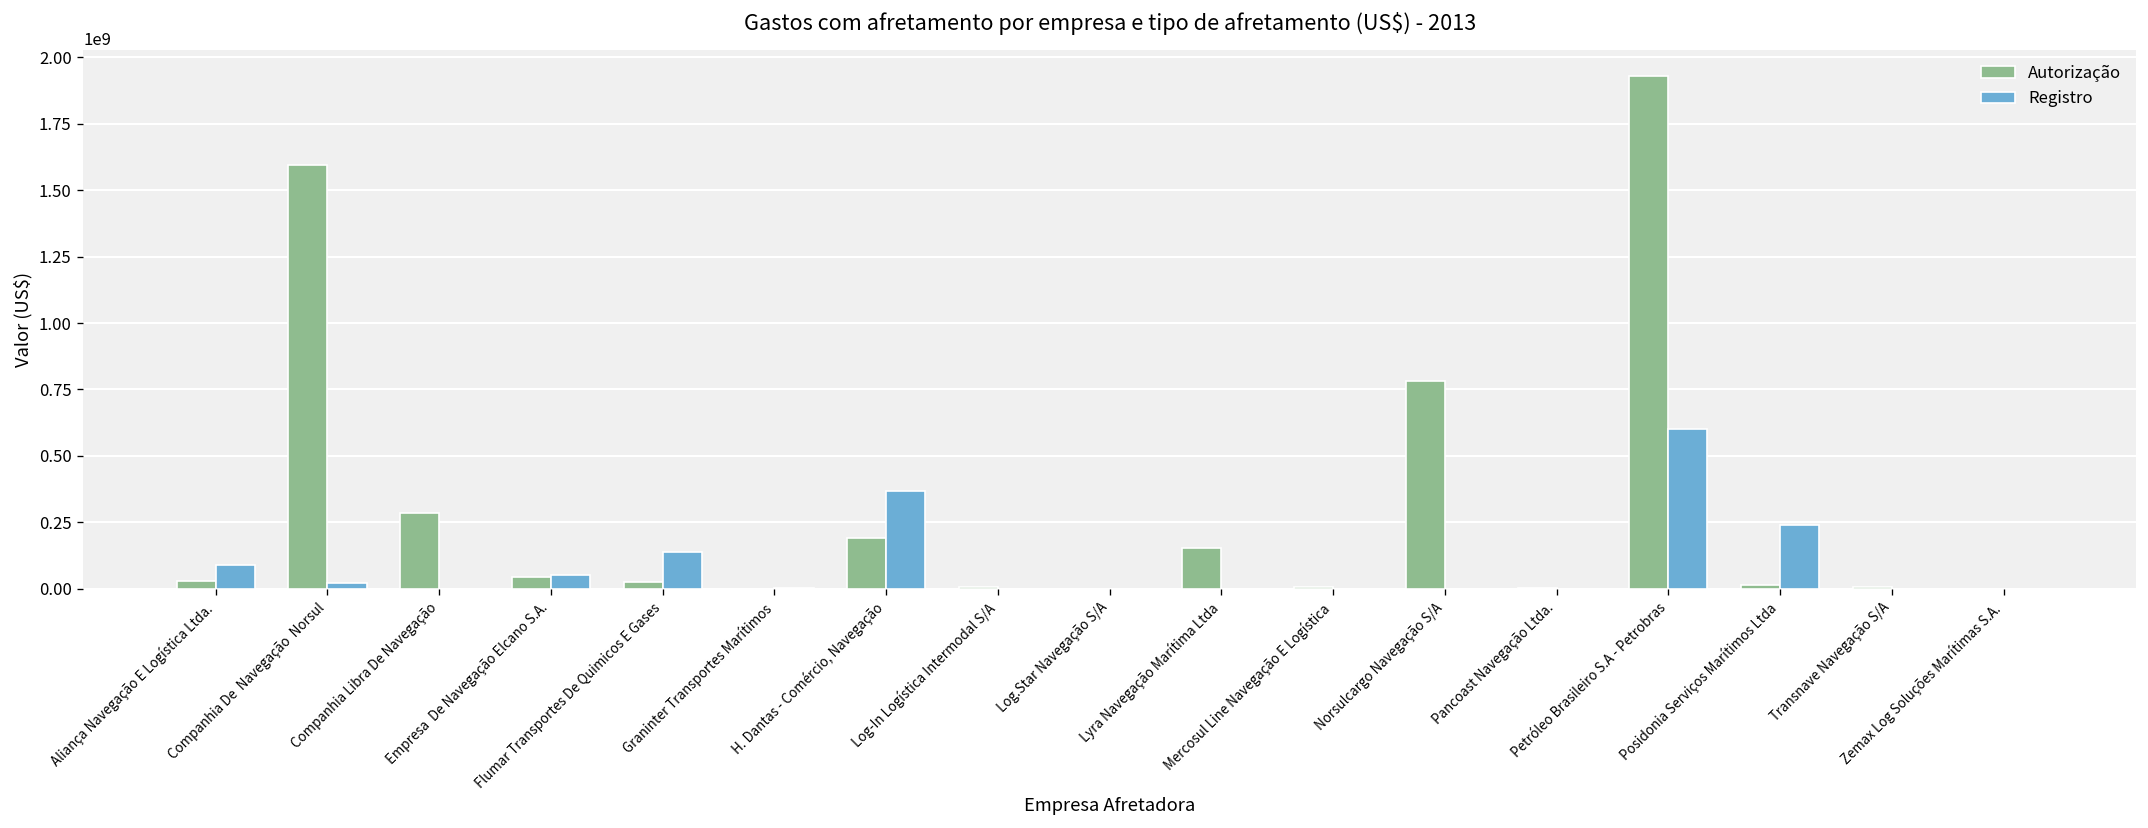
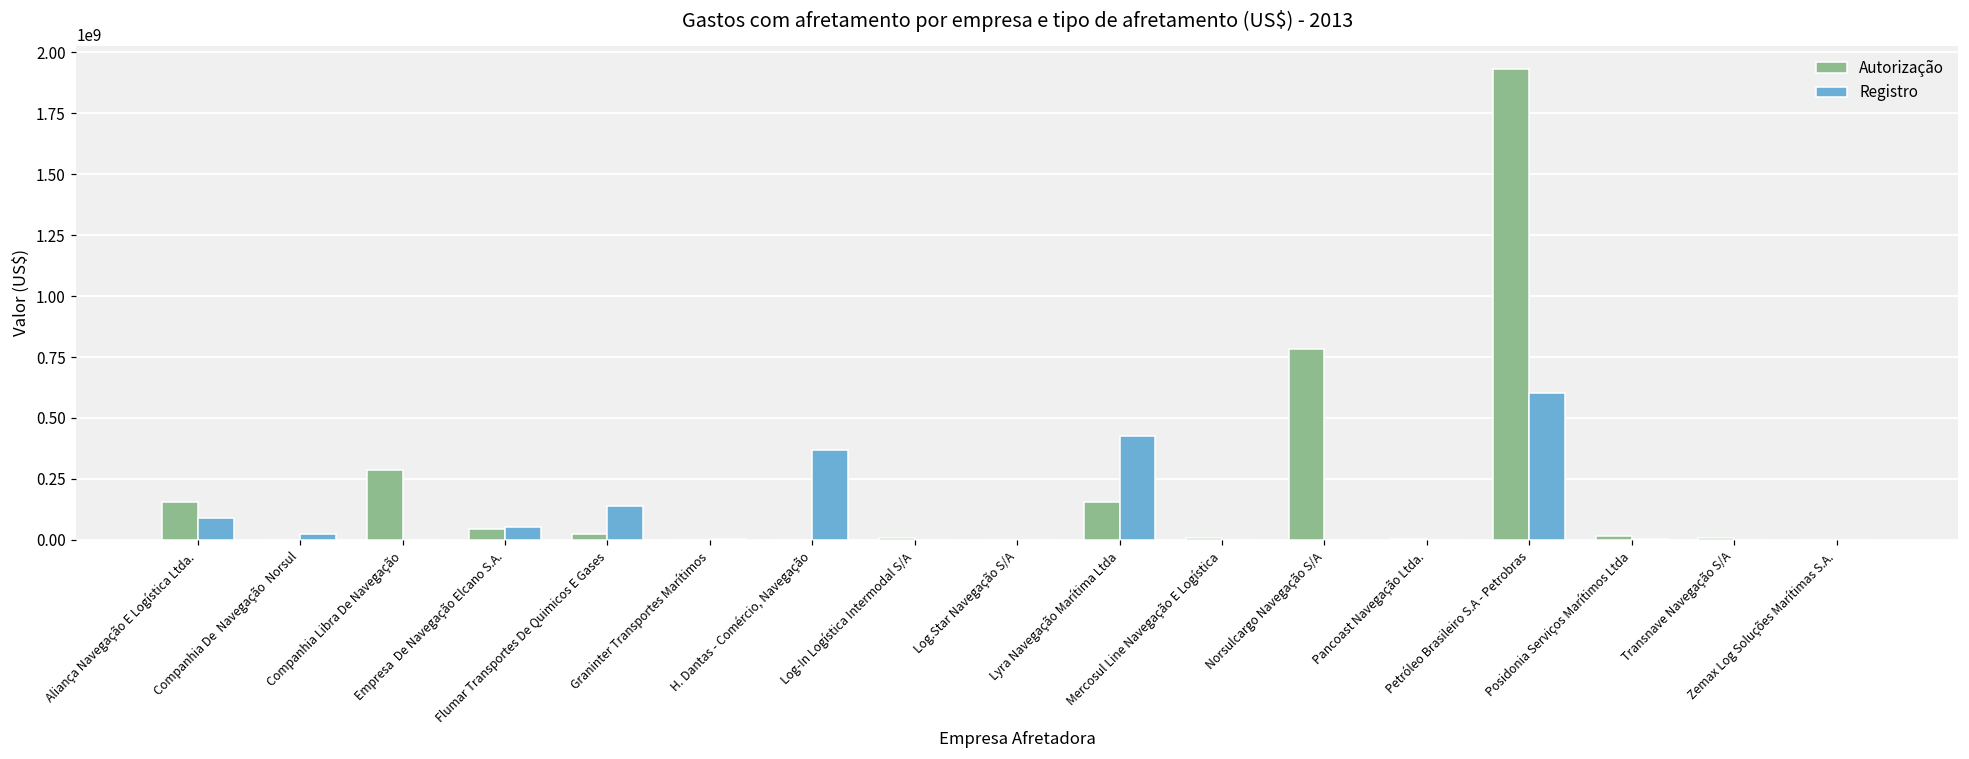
Autorização, Aliança Navegação E Logística Ltda.: 30000000 -> 160000000
Autorização, Companhia De Navegação Norsul: 1590000000 -> 0
Autorização, H. Dantas - Comércio, Navegação: 190000000 -> 0
Registro, Lyra Navegação Marítima Ltda: 0 -> 430000000
Registro, Posidonia Serviços Marítimos Ltda: 240000000 -> 0
